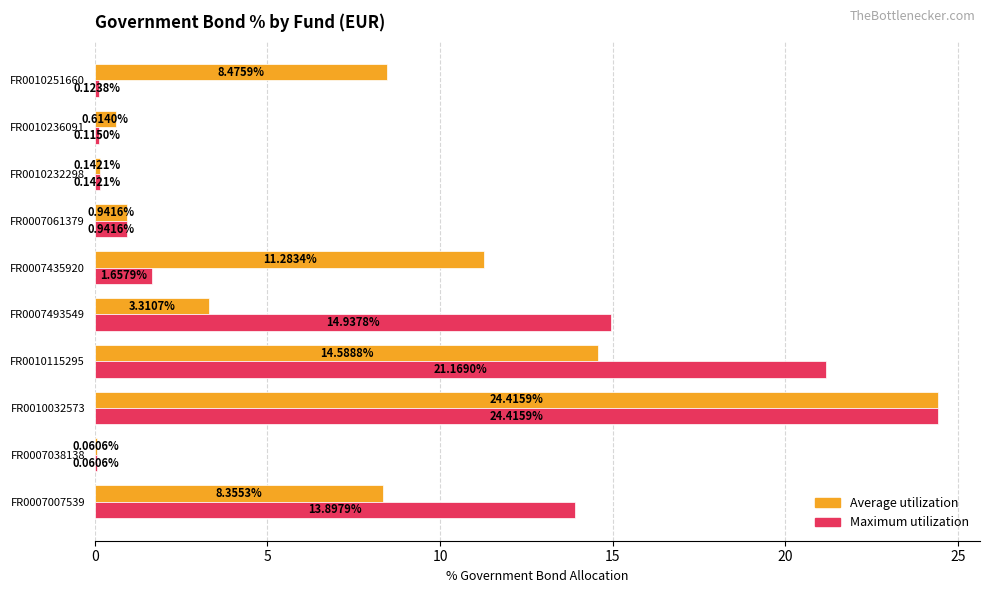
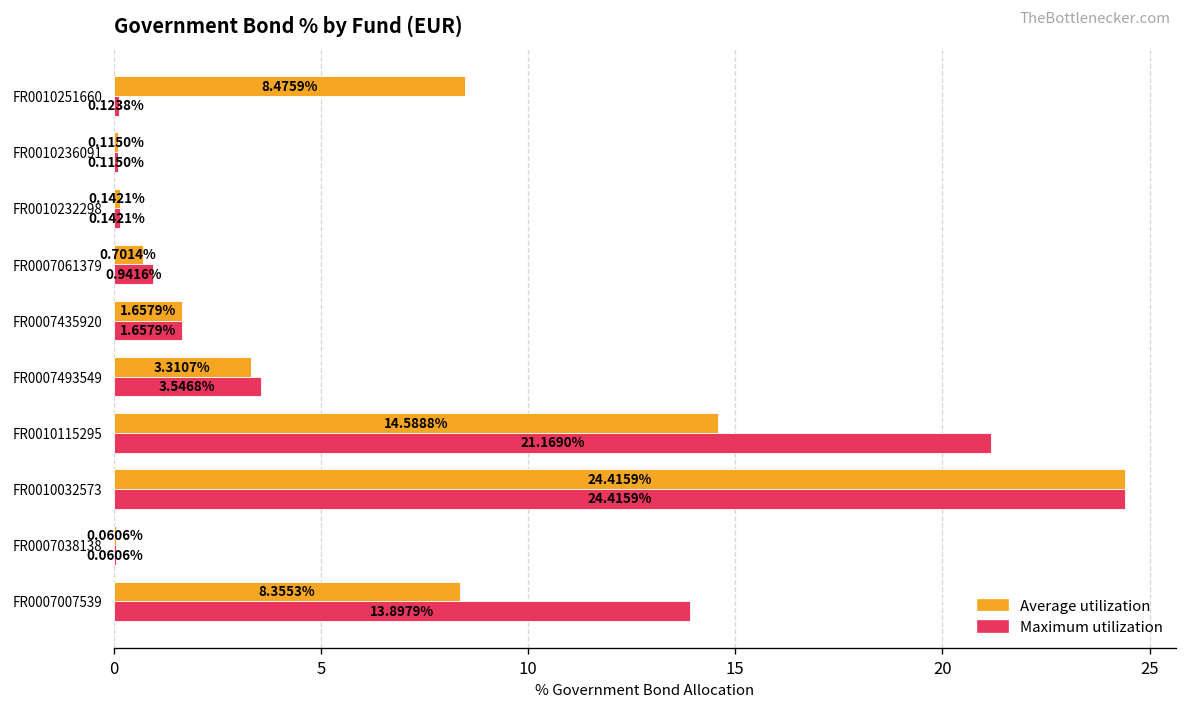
Average utilization, FR0010236091: 0.6140% -> 0.1150%
Average utilization, FR0007061379: 0.9416% -> 0.7014%
Average utilization, FR0007435920: 11.2834% -> 1.6579%
Maximum utilization, FR0007493549: 14.9378% -> 3.5468%
